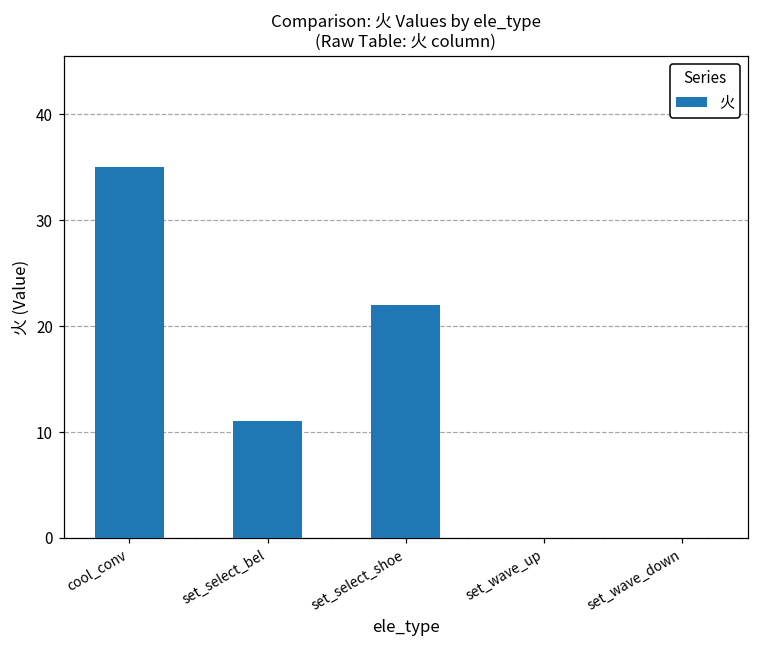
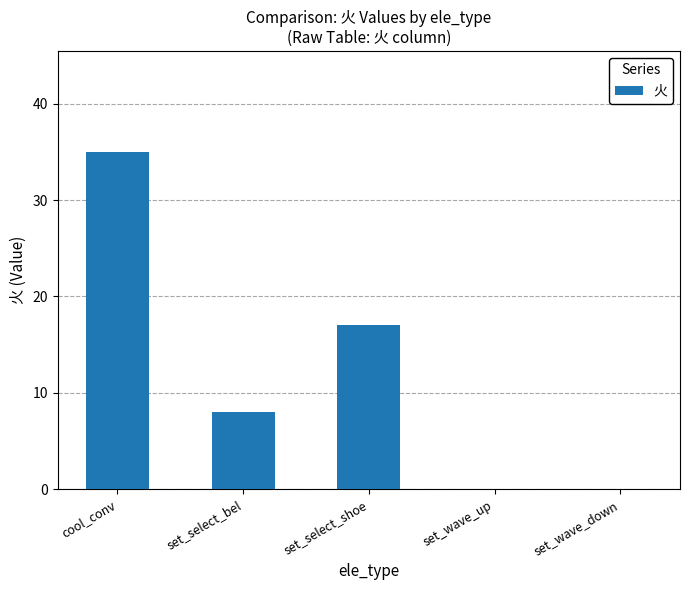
set_select_bel: 11 -> 8
set_select_shoe: 22 -> 17
